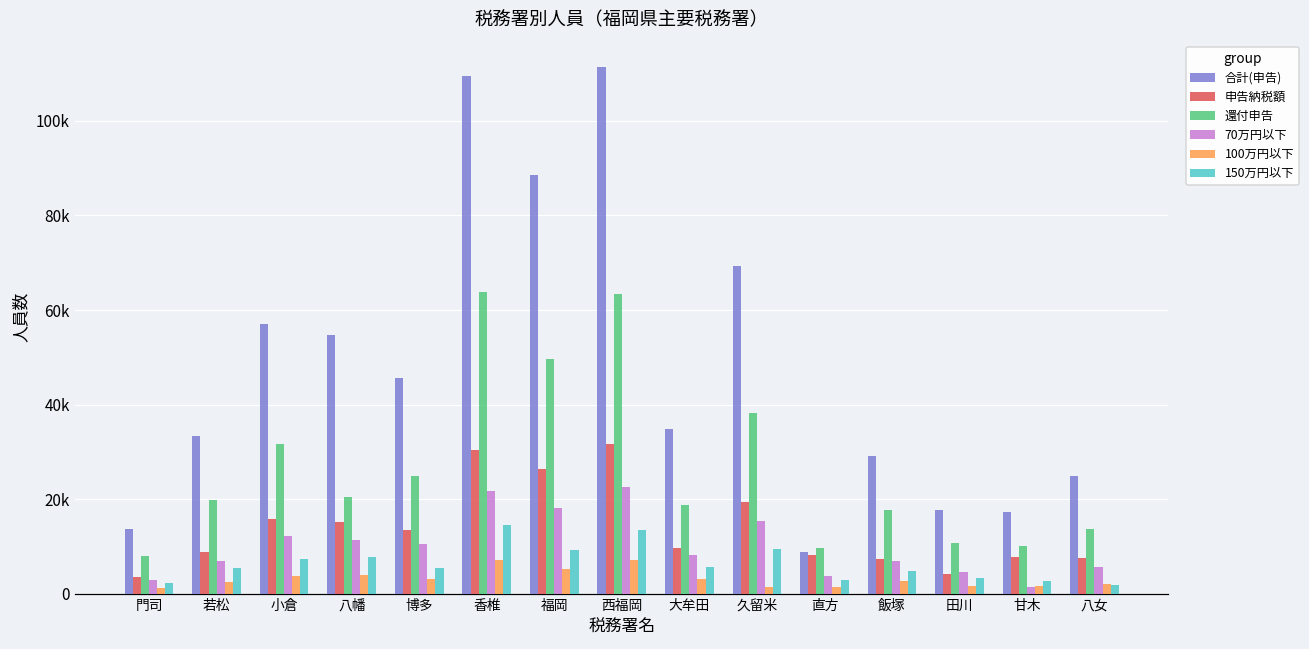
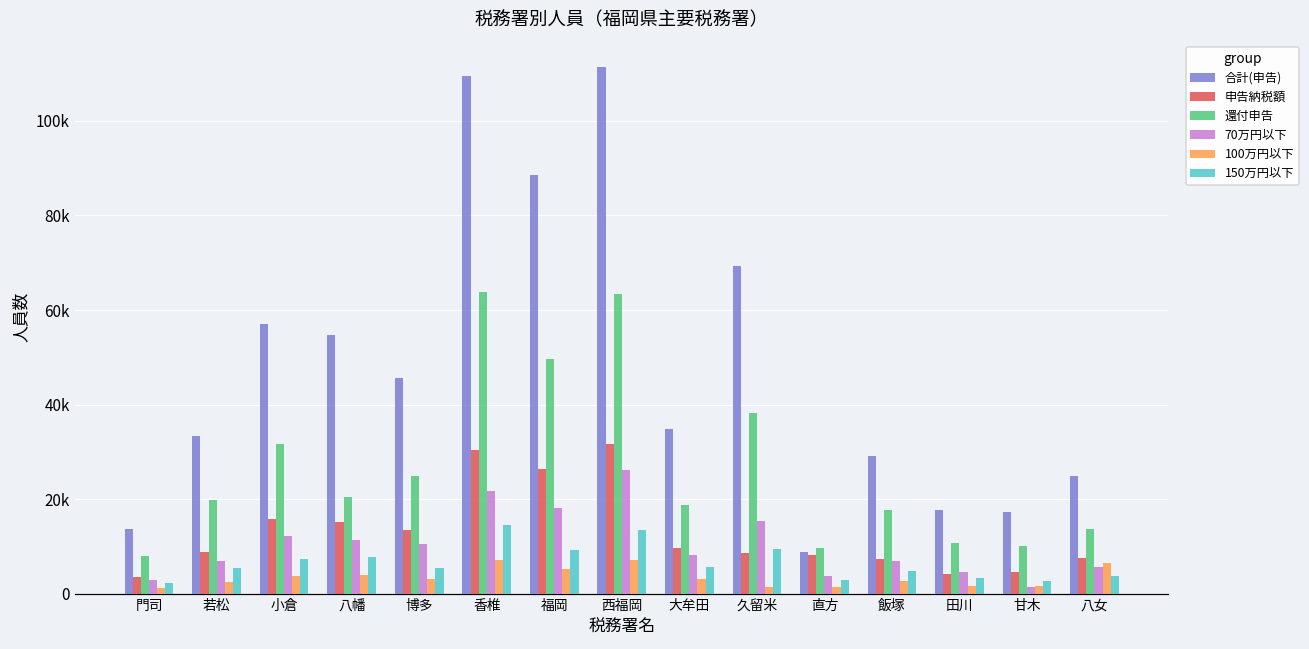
70万円以下, 西福岡: 23000 -> 26000
申告納税額, 久留米: 19000 -> 9000
申告納税額, 甘木: 8000 -> 5000
100万円以下, 八女: 2000 -> 6000
150万円以下, 八女: 2000 -> 4000
